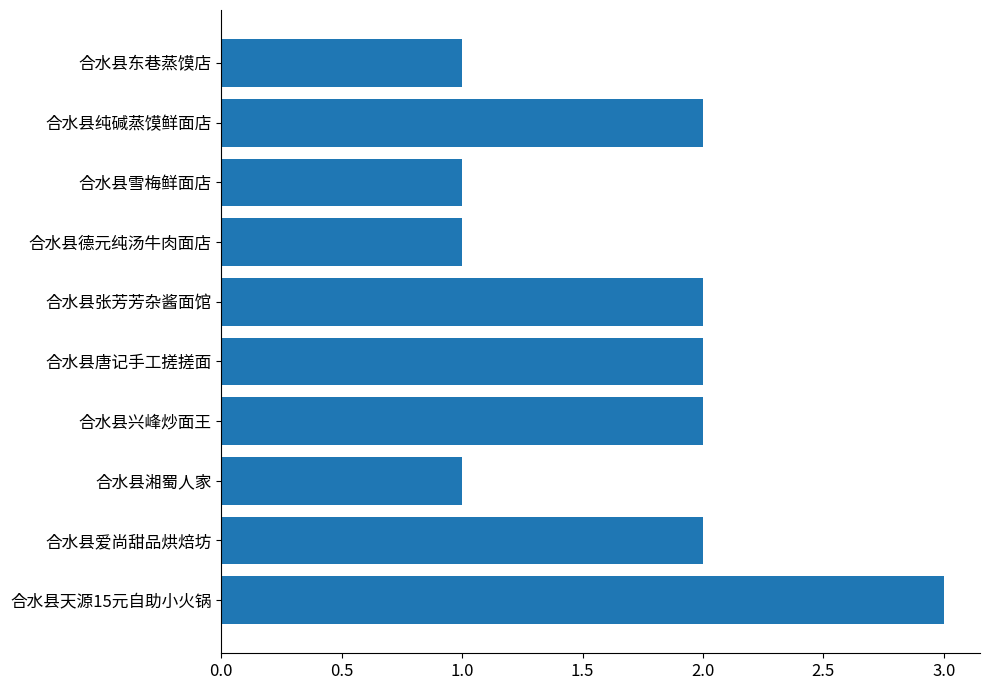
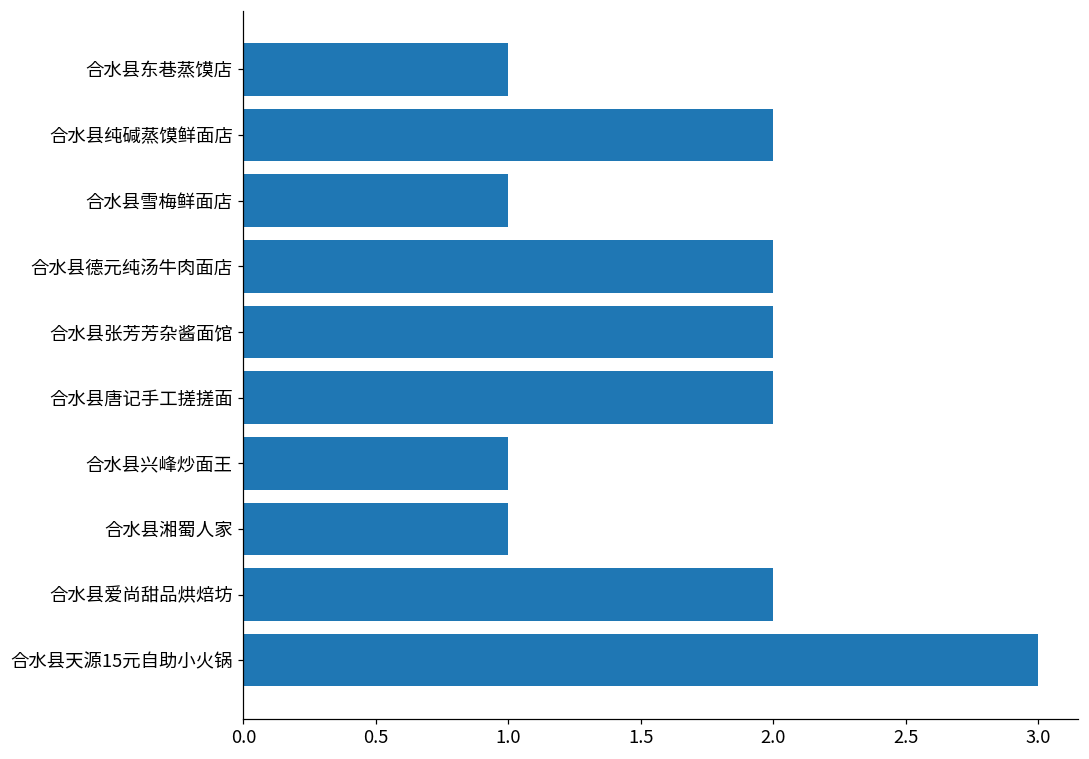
合水县德元纯汤牛肉面店: 1 -> 2
合水县兴峰炒面王: 2 -> 1
